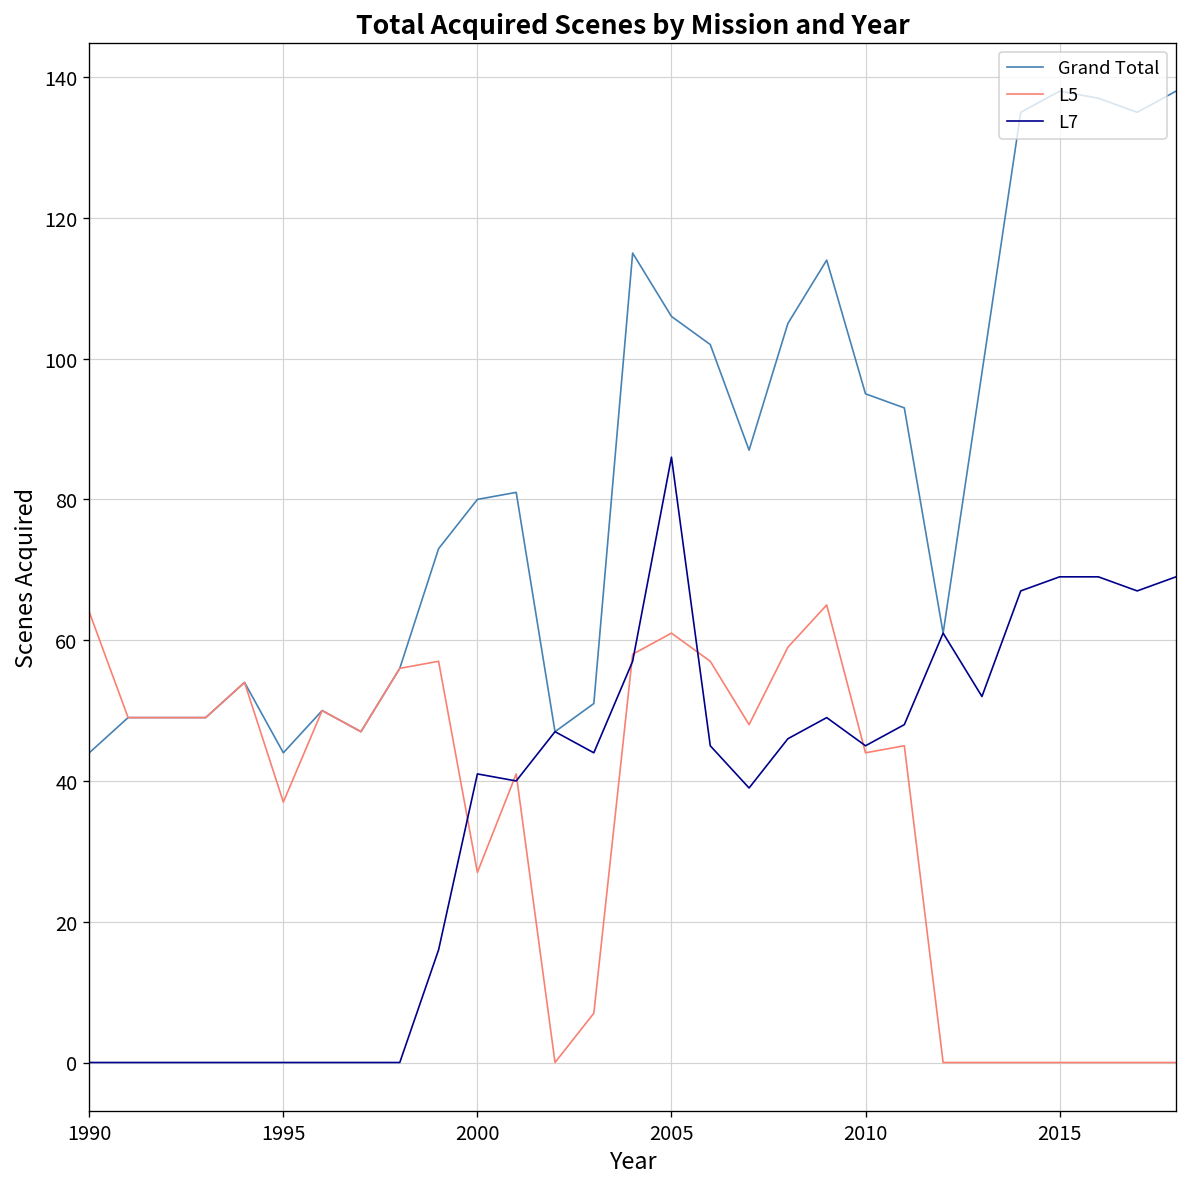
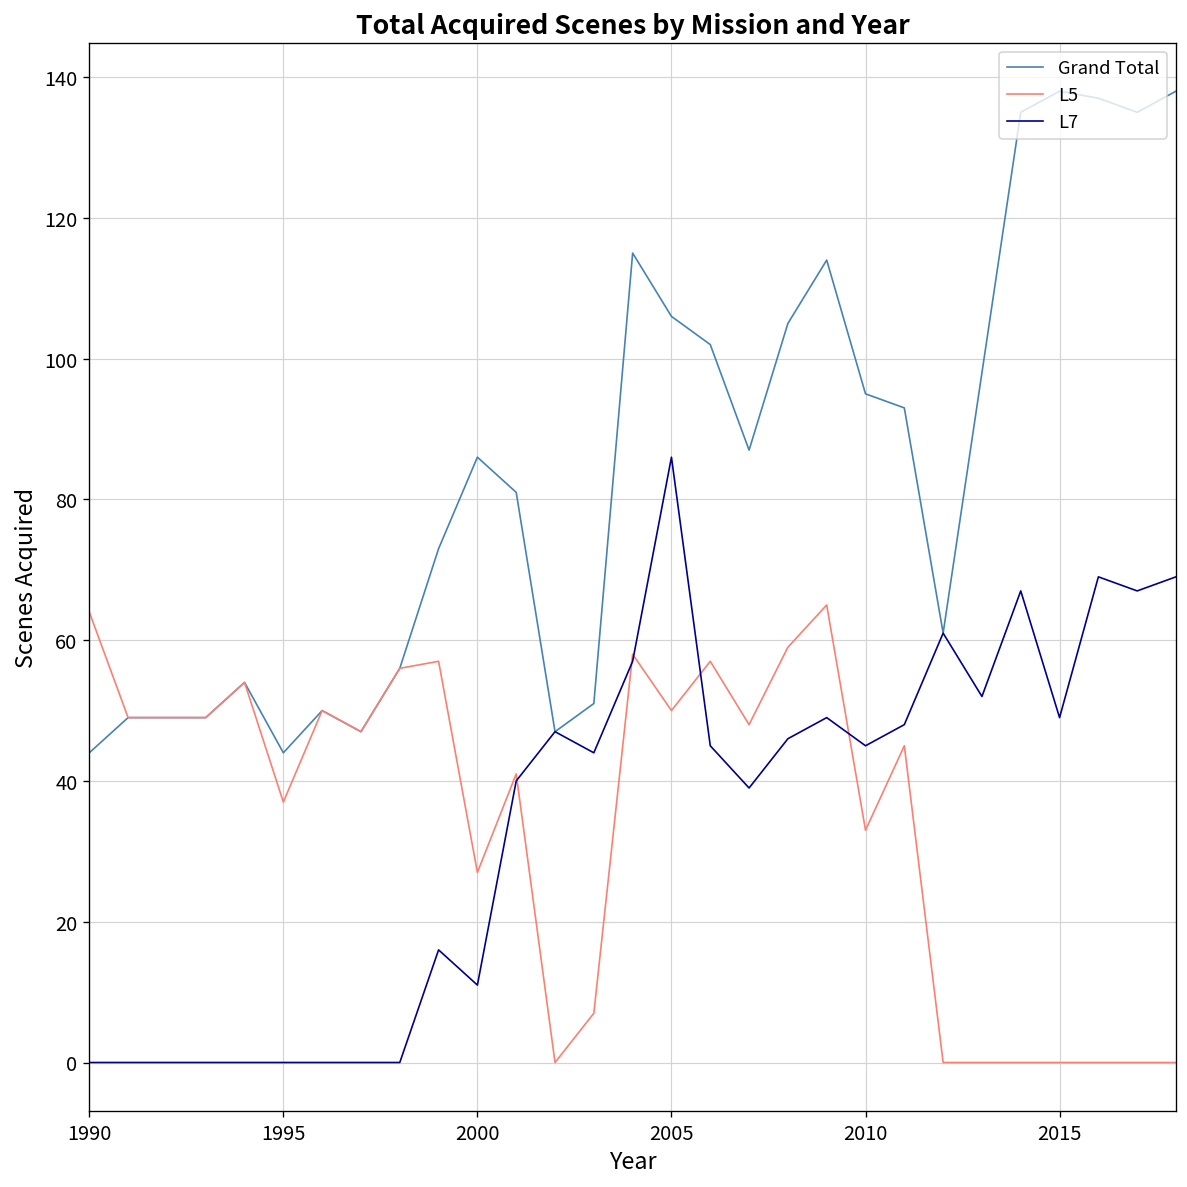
Grand Total, 2000: 80 -> 86
L7, 2000: 41 -> 11
L5, 2005: 61 -> 50
L5, 2010: 44 -> 33
L7, 2015: 69 -> 49
